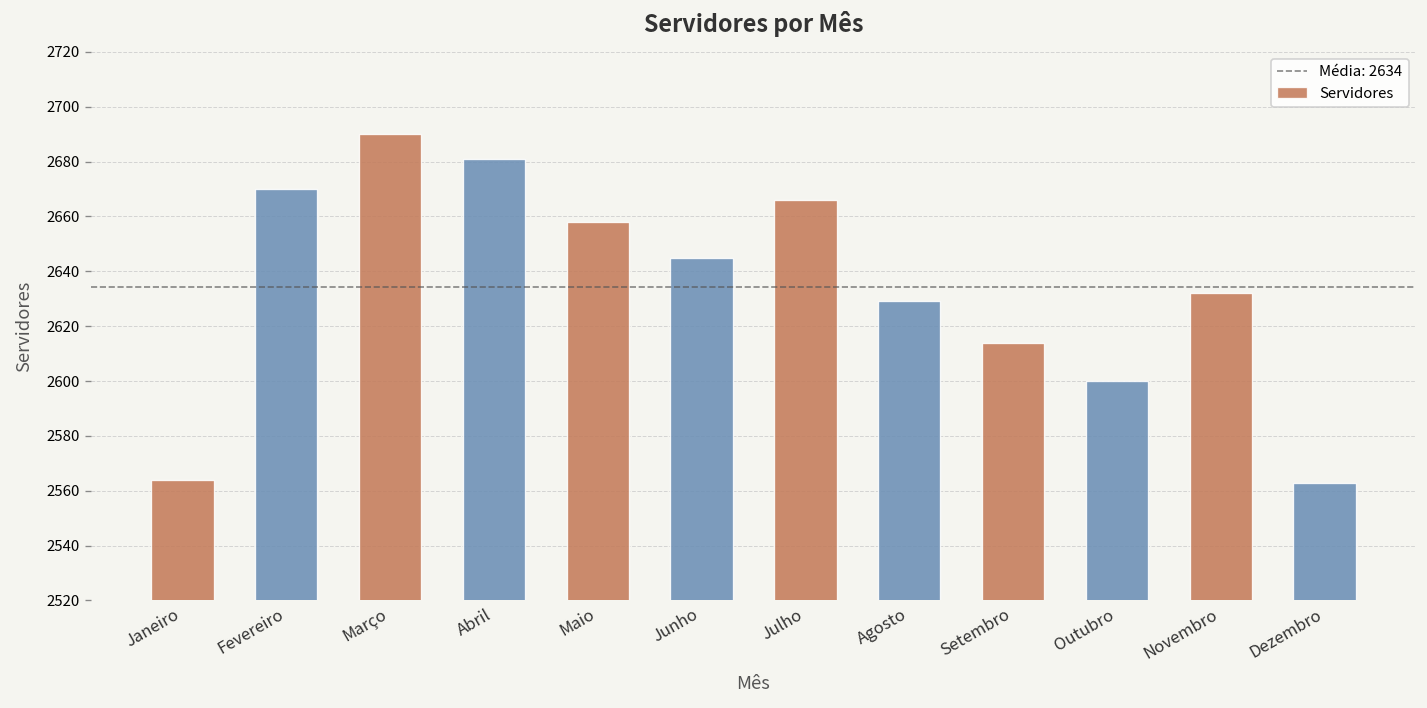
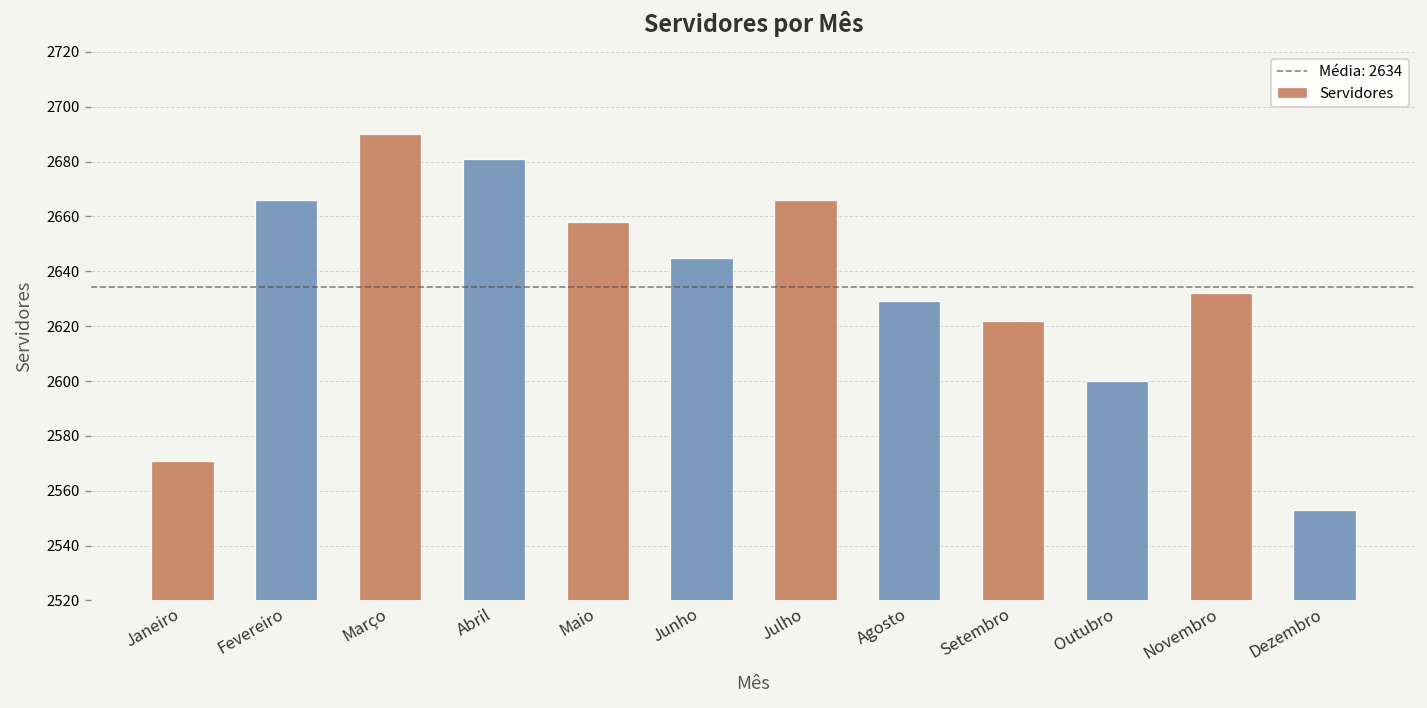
Janeiro: 2564 -> 2571
Fevereiro: 2670 -> 2666
Setembro: 2614 -> 2622
Dezembro: 2563 -> 2553
